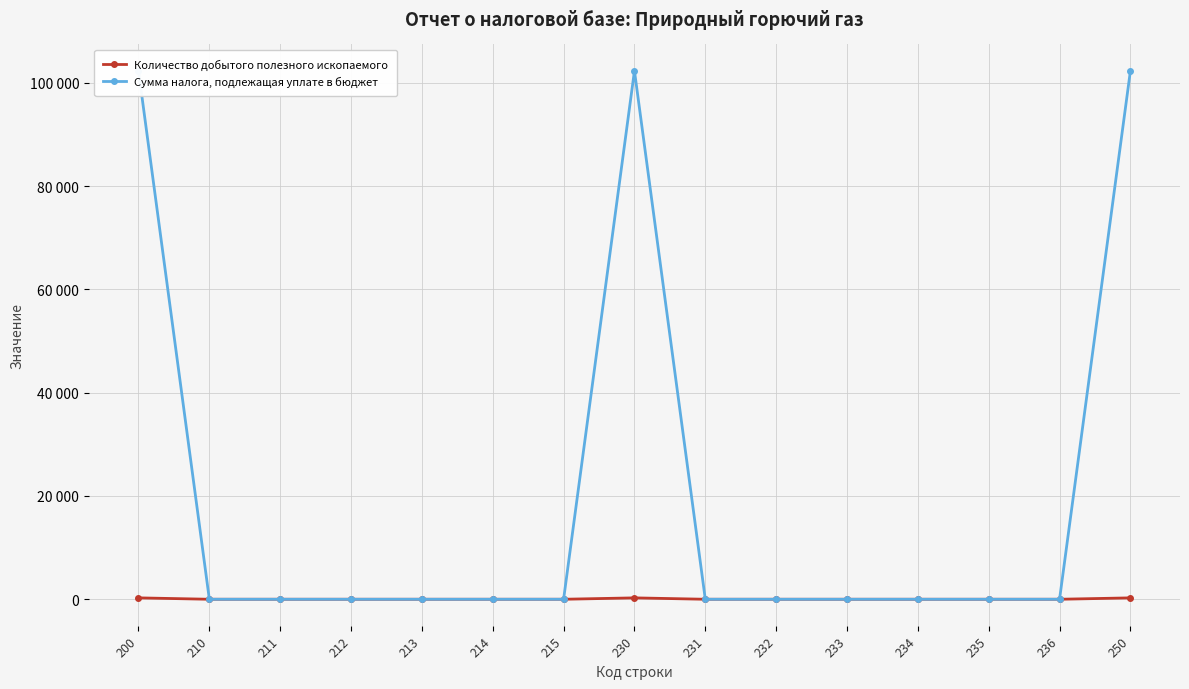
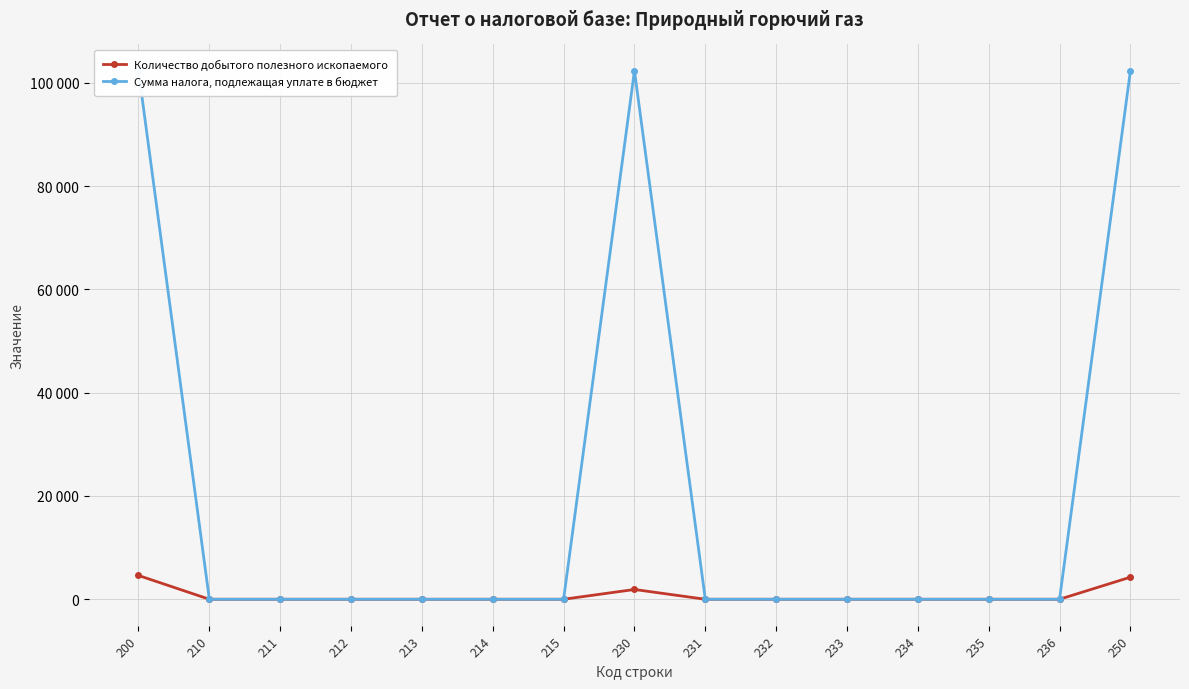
Количество добытого полезного ископаемого, 200: 0 -> 5000
Количество добытого полезного ископаемого, 230: 0 -> 2000
Количество добытого полезного ископаемого, 250: 0 -> 4000
